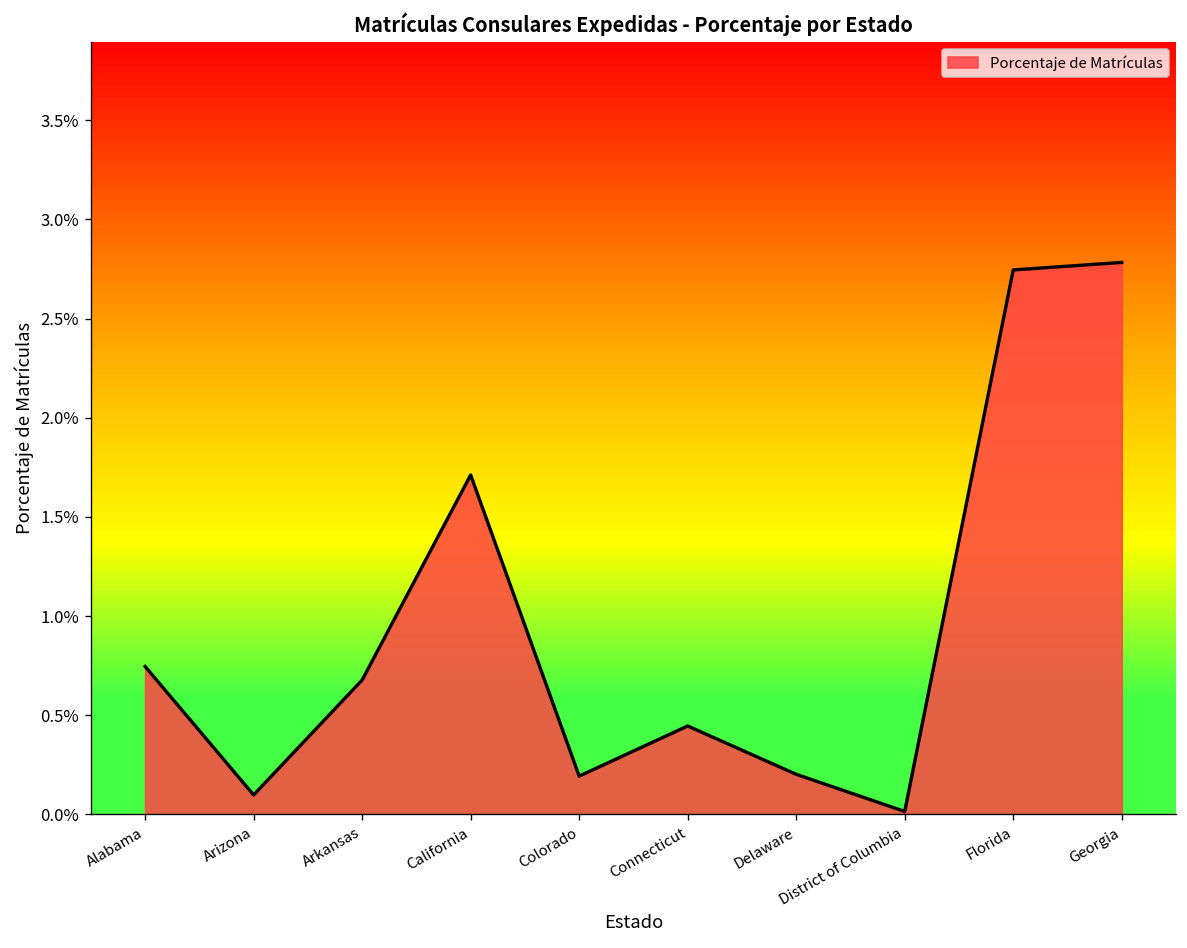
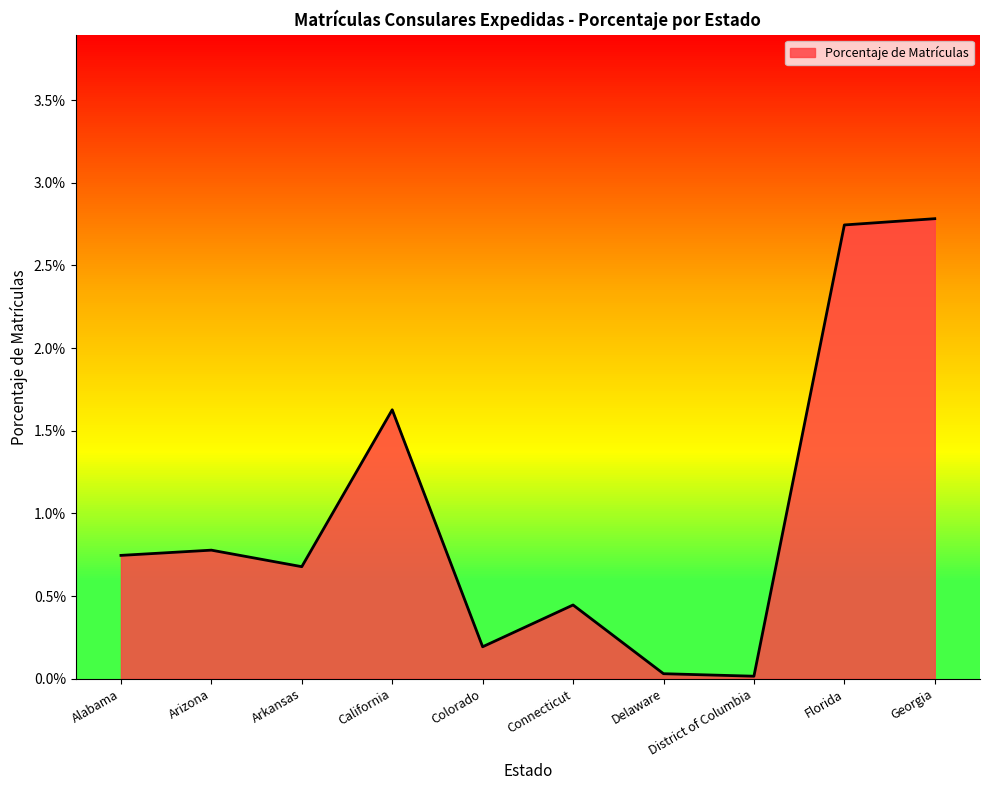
Porcentaje de Matrículas, Arizona: 0.10% -> 0.78%
Porcentaje de Matrículas, California: 1.71% -> 1.63%
Porcentaje de Matrículas, Delaware: 0.20% -> 0.03%
